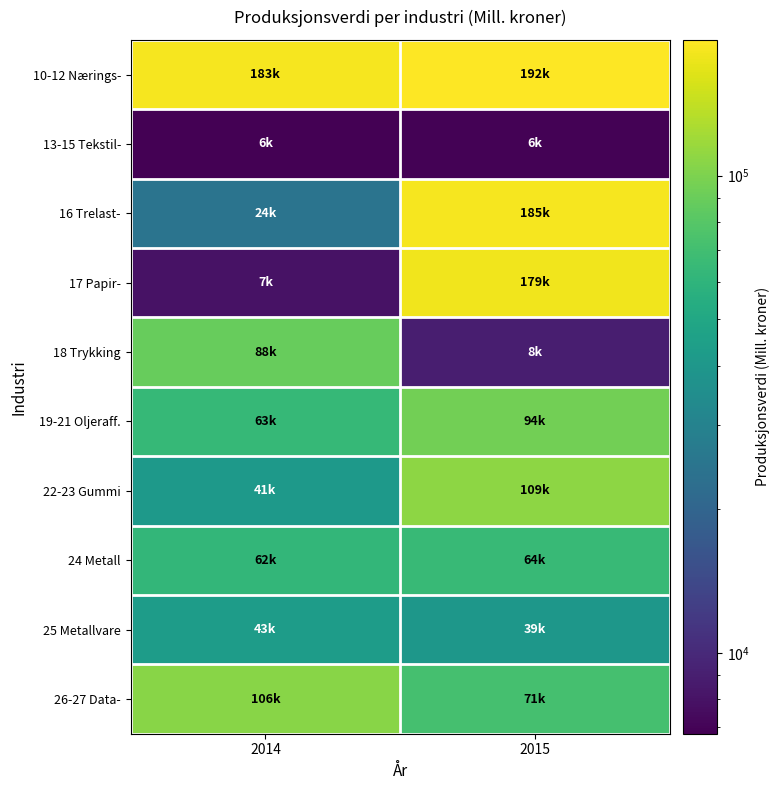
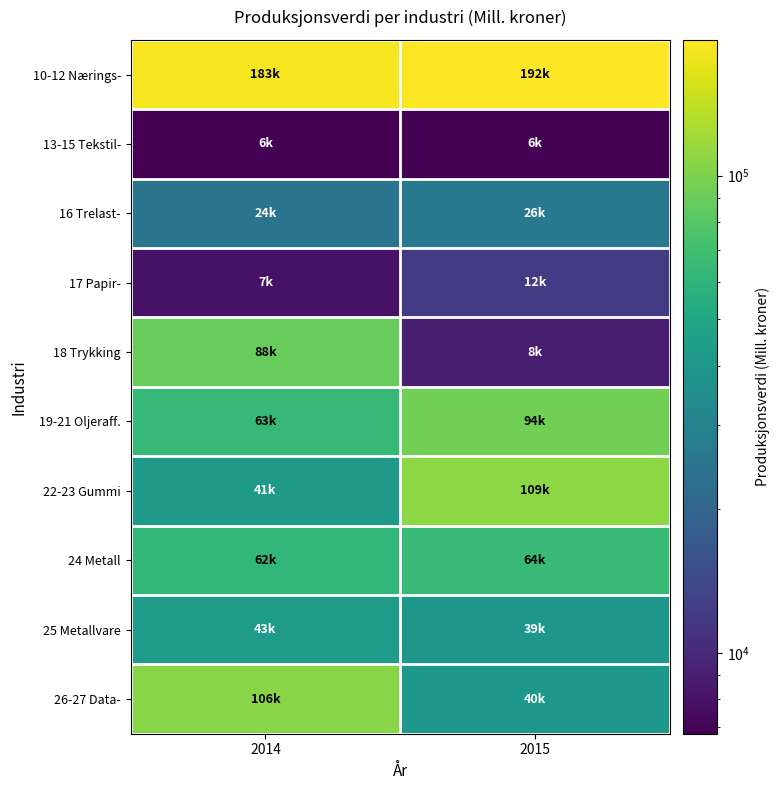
16 Trelast-, 2015: 185k -> 26k
17 Papir-, 2015: 179k -> 12k
26-27 Data-, 2015: 71k -> 40k
